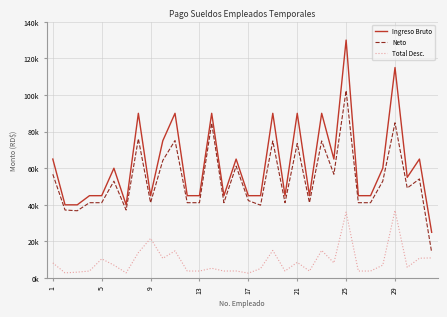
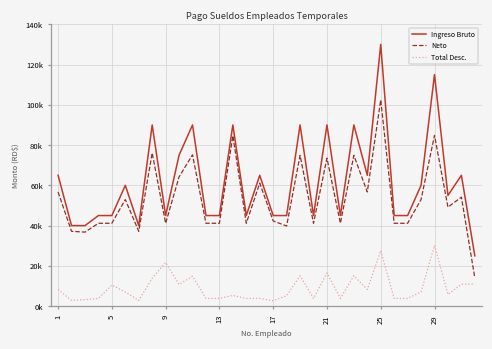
Total Desc., 21: 9000 -> 16000
Total Desc., 25: 36000 -> 28000
Total Desc., 29: 37000 -> 30000
